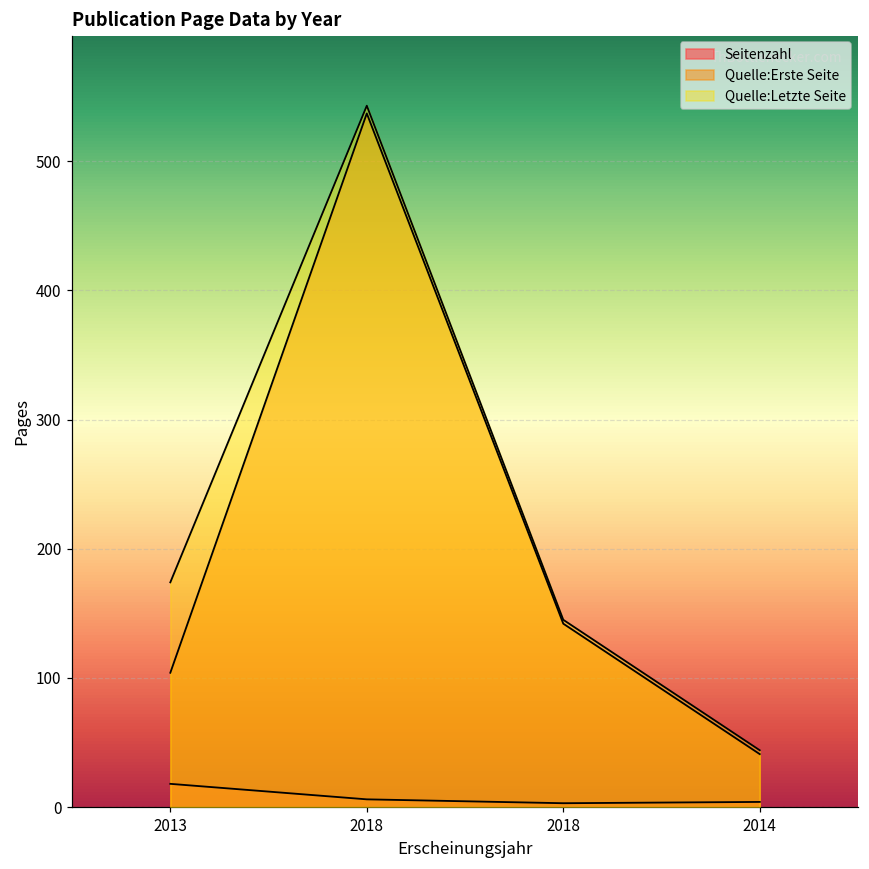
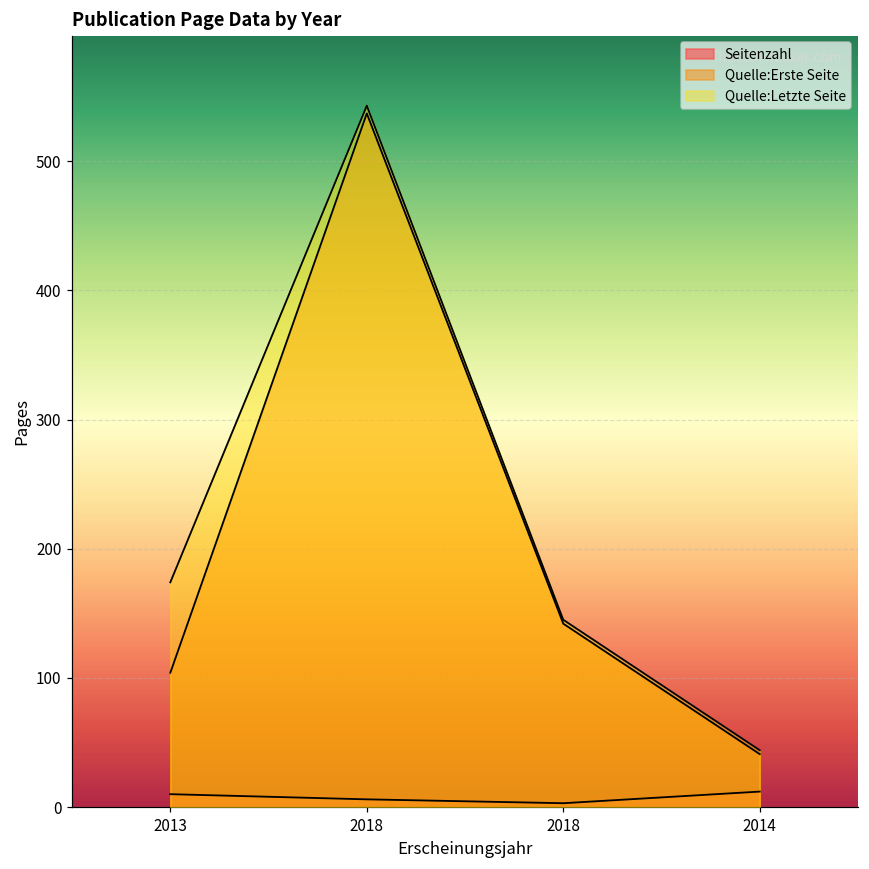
Seitenzahl, 2013: 18 -> 10
Seitenzahl, 2014: 4 -> 12
